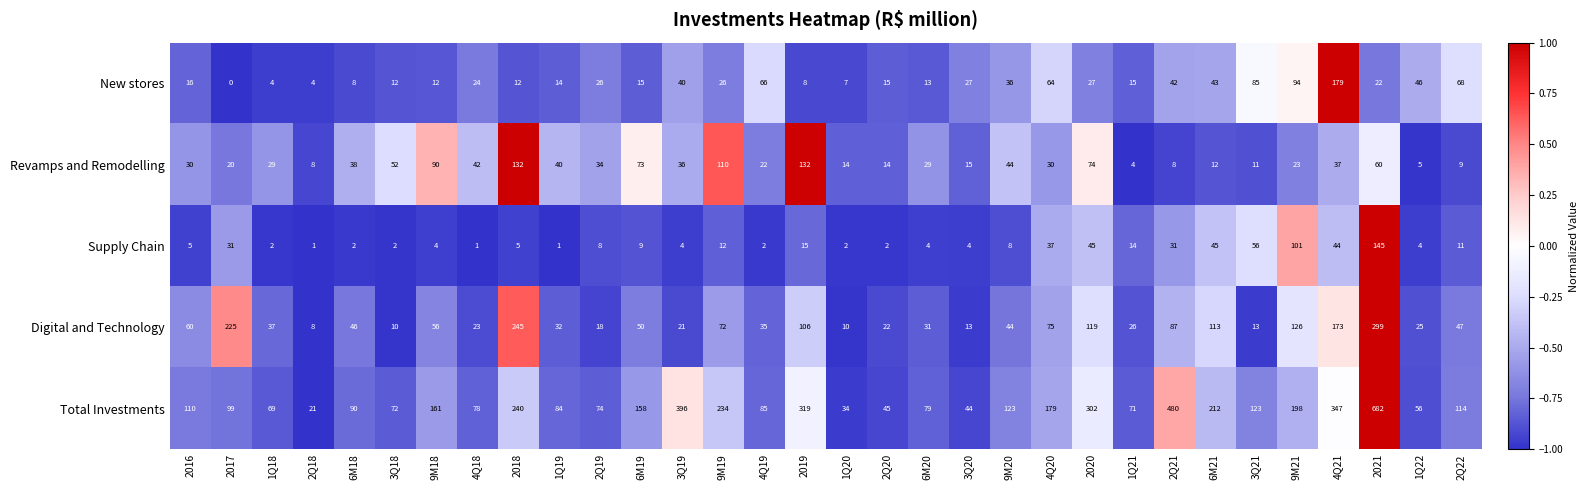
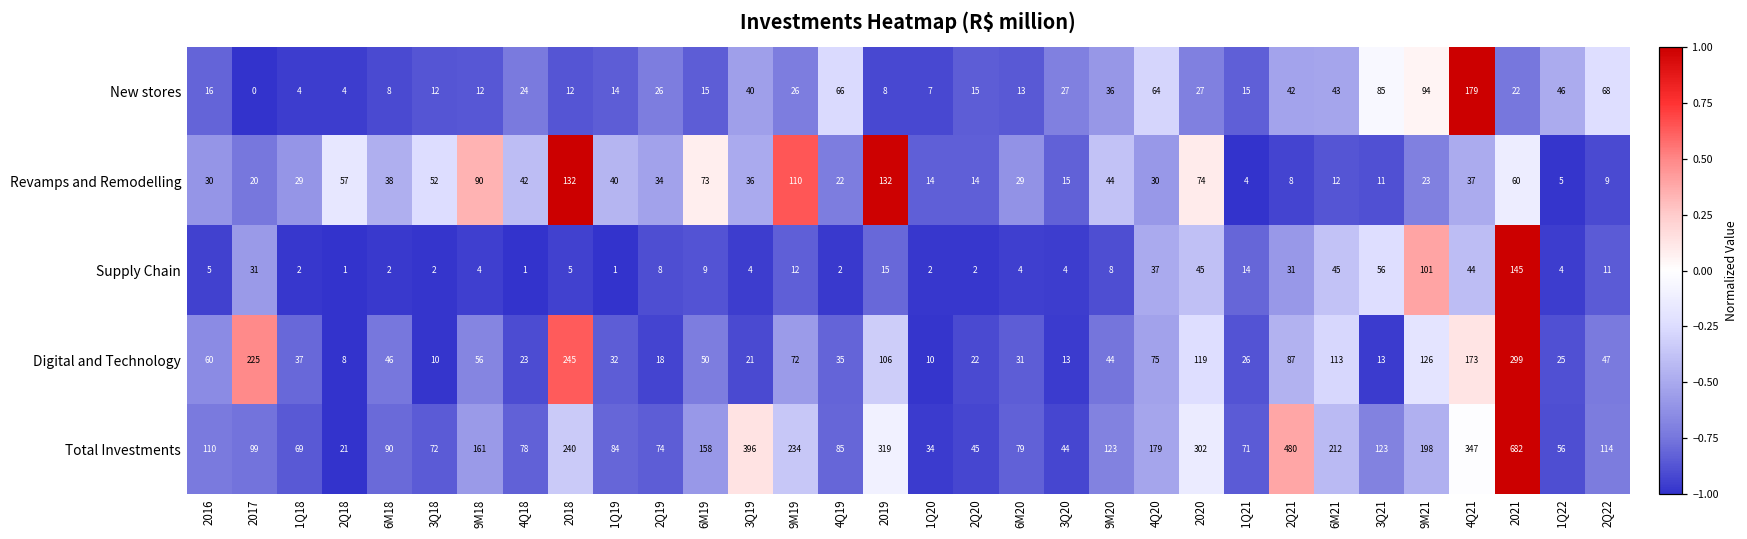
Revamps and Remodelling, 2Q18: 8 -> 57
